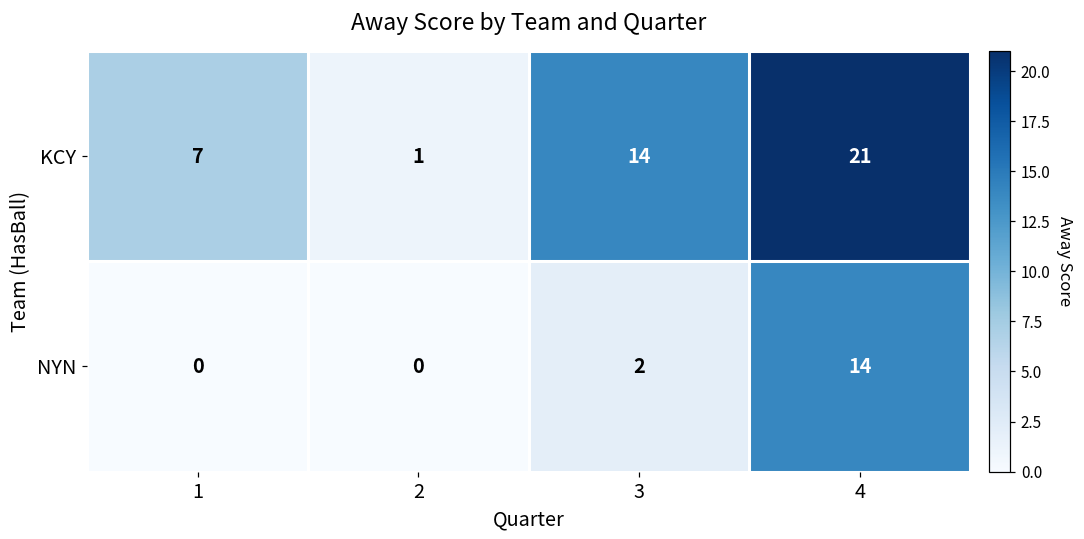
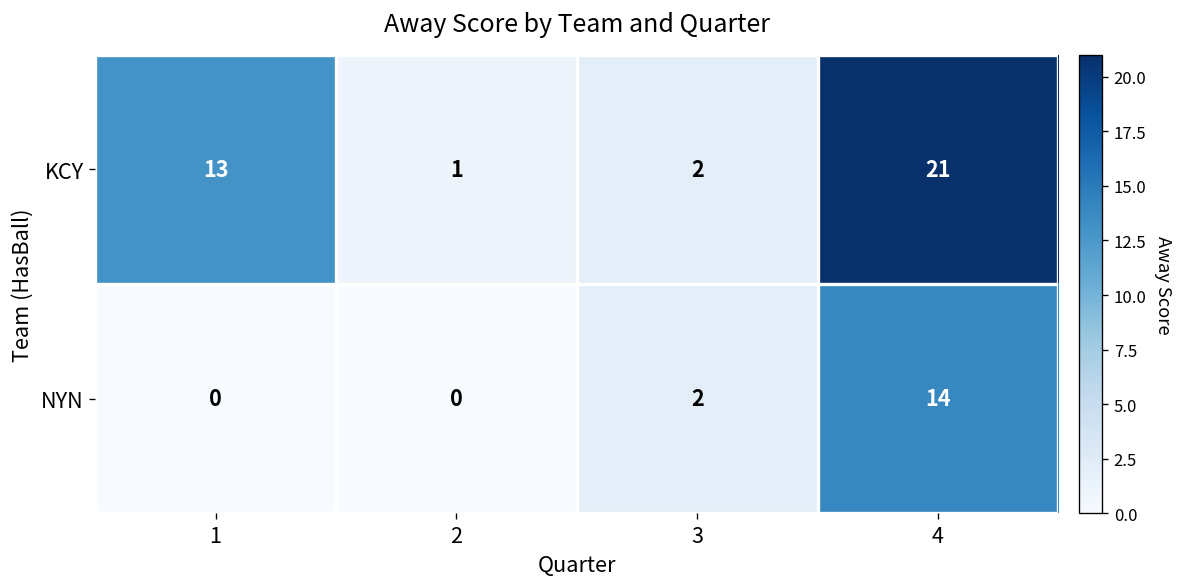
KCY, 1: 7 -> 13
KCY, 3: 14 -> 2
